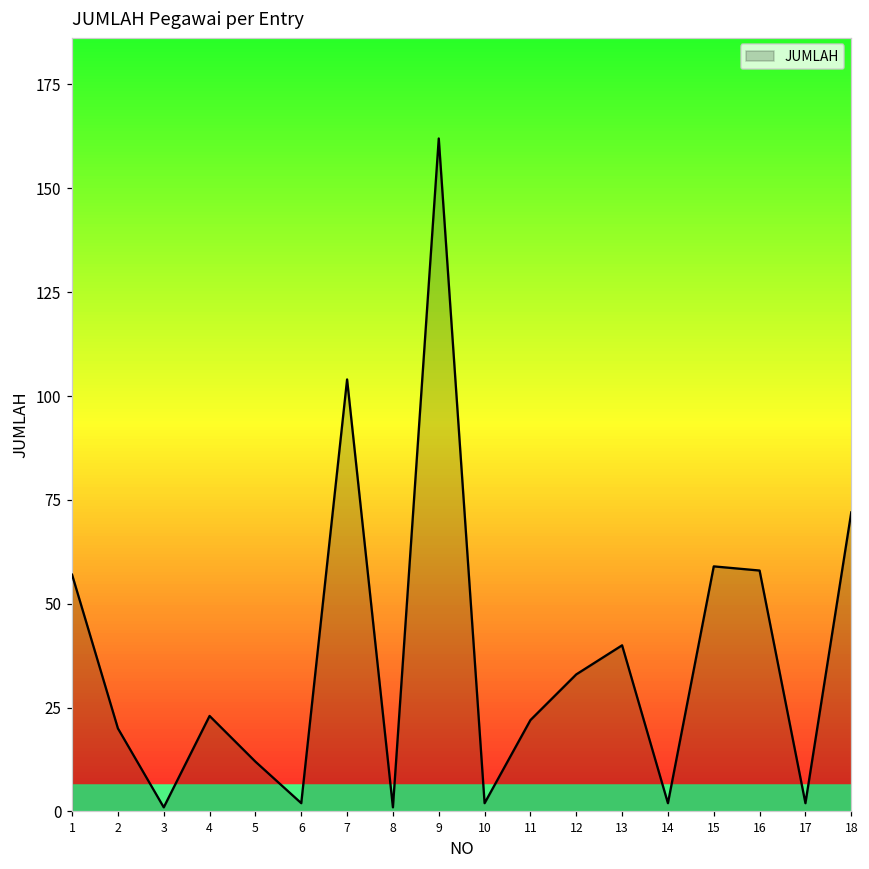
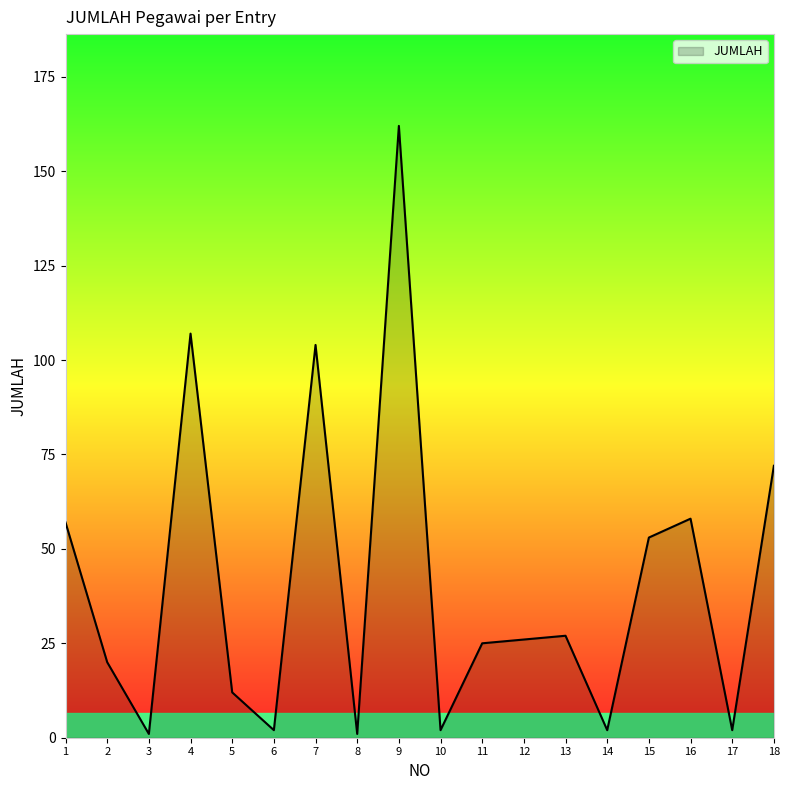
4: 23 -> 107
11: 22 -> 25
12: 33 -> 26
13: 40 -> 27
15: 59 -> 53
